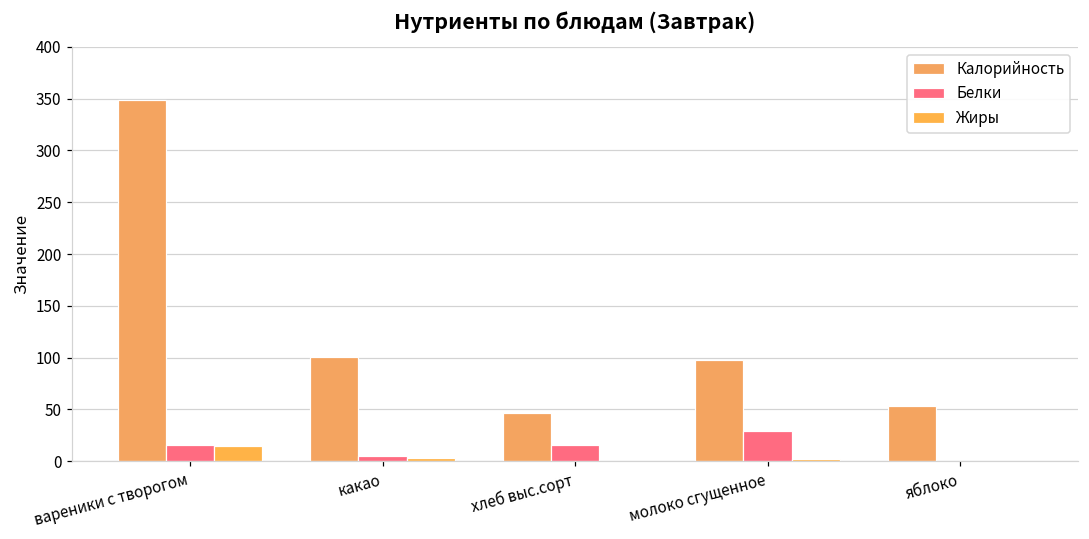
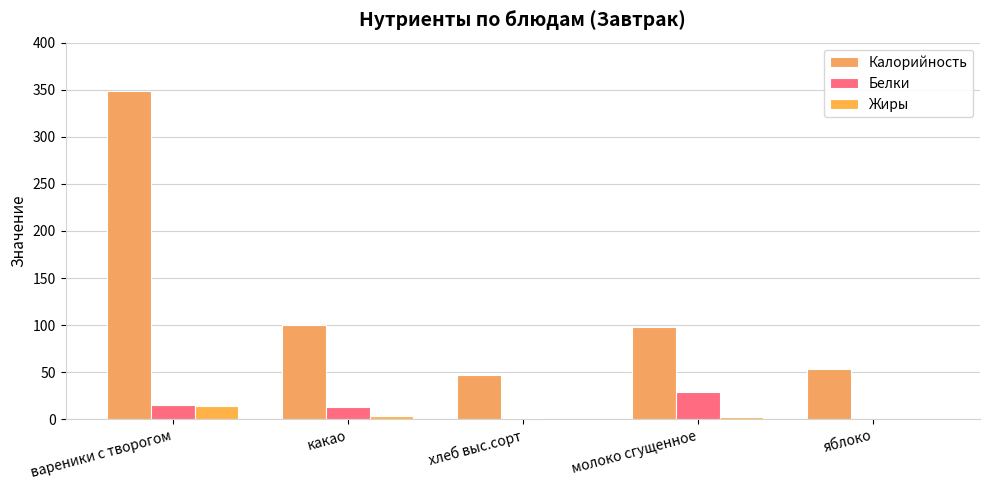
Белки, какао: 0 -> 10
Белки, хлеб выс.сорт: 20 -> 0
